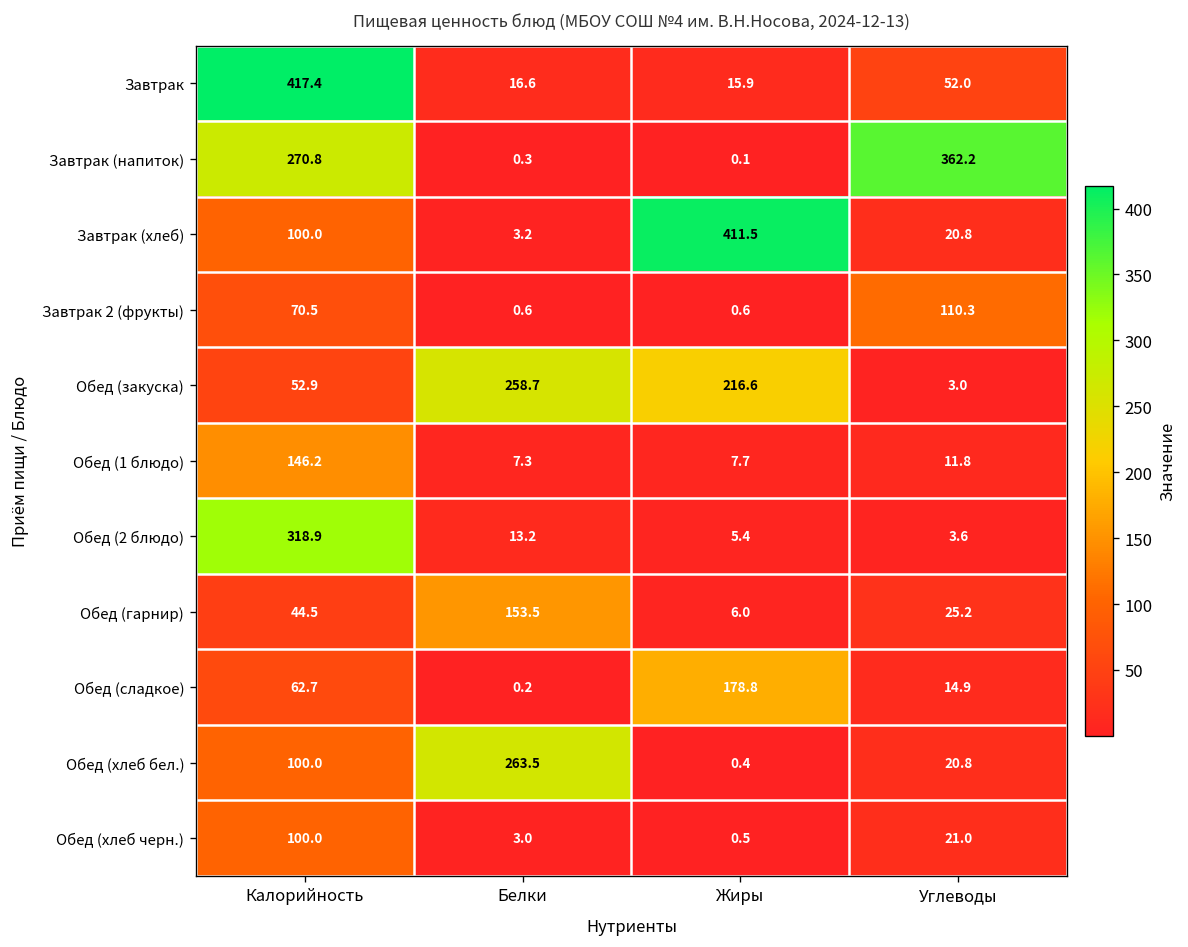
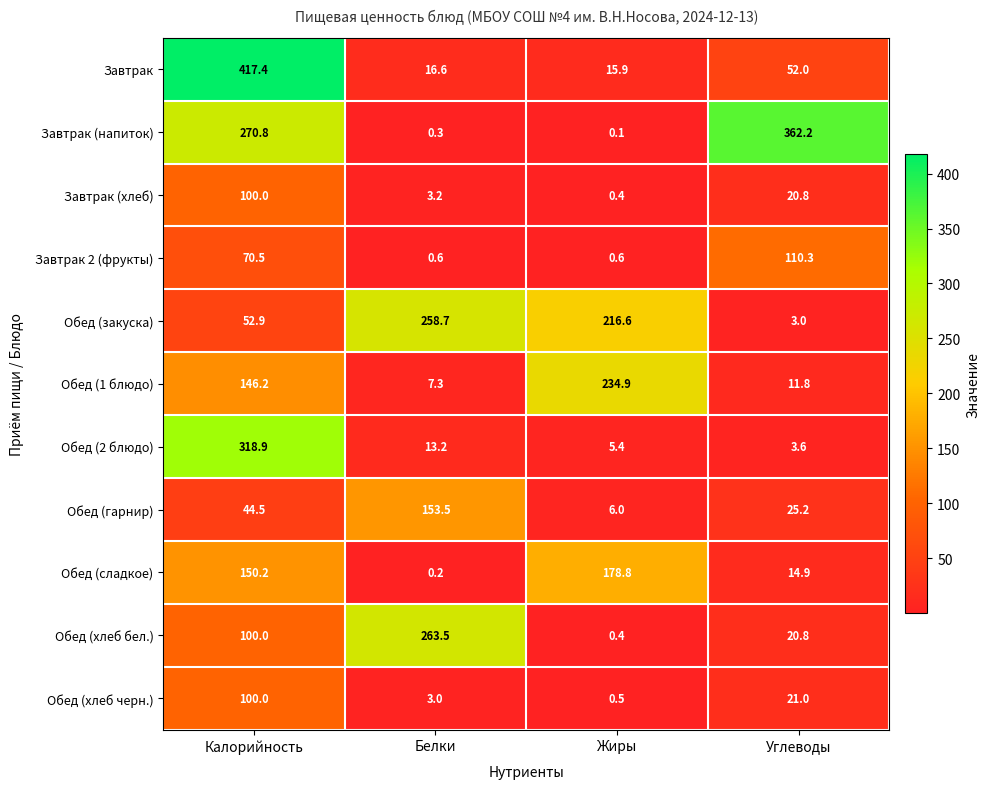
Завтрак (хлеб), Жиры: 411.5 -> 0.4
Обед (1 блюдо), Жиры: 7.7 -> 234.9
Обед (сладкое), Калорийность: 62.7 -> 150.2
